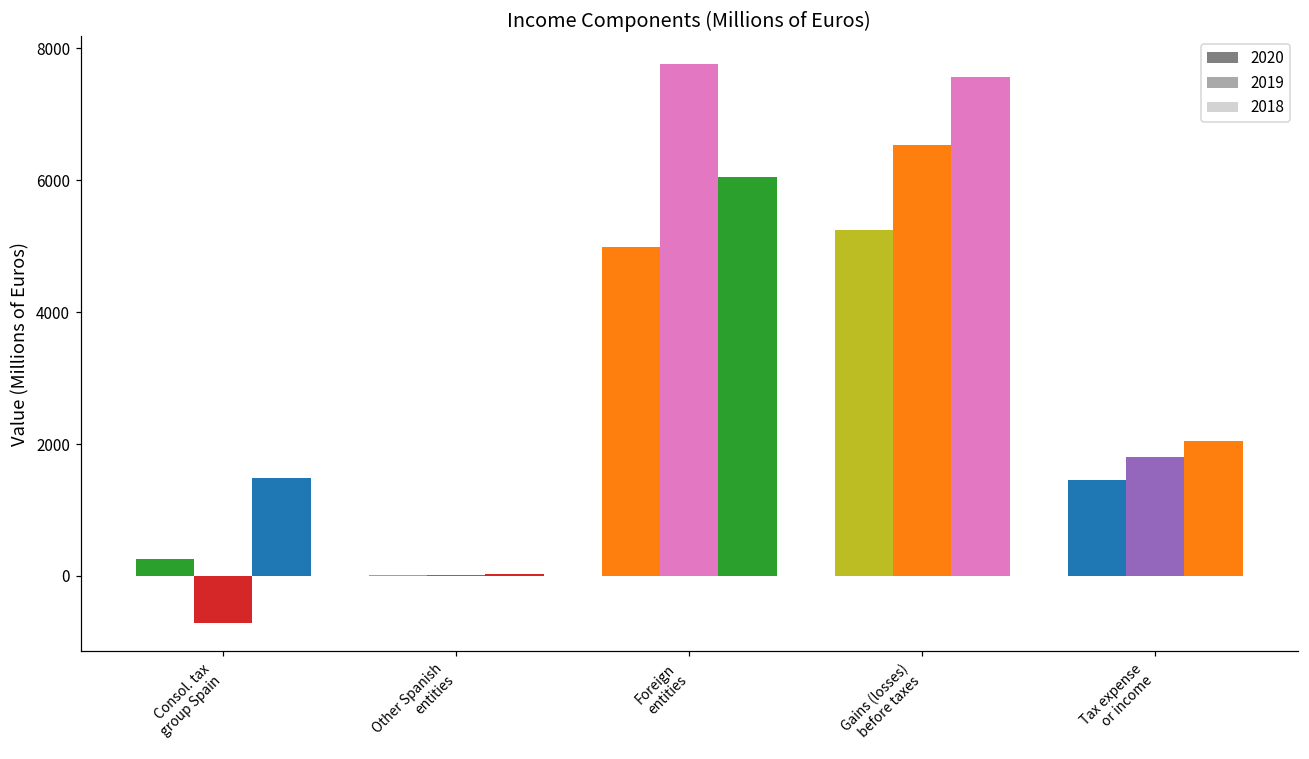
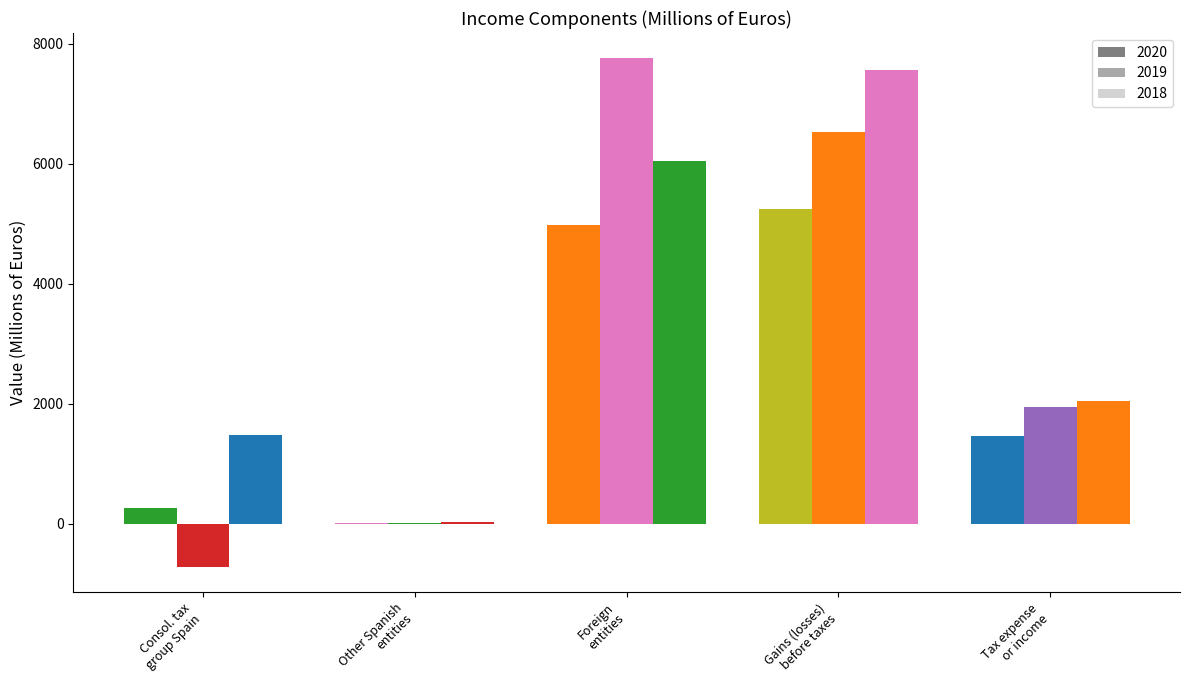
Tax expense or income: 1800 -> 1900
